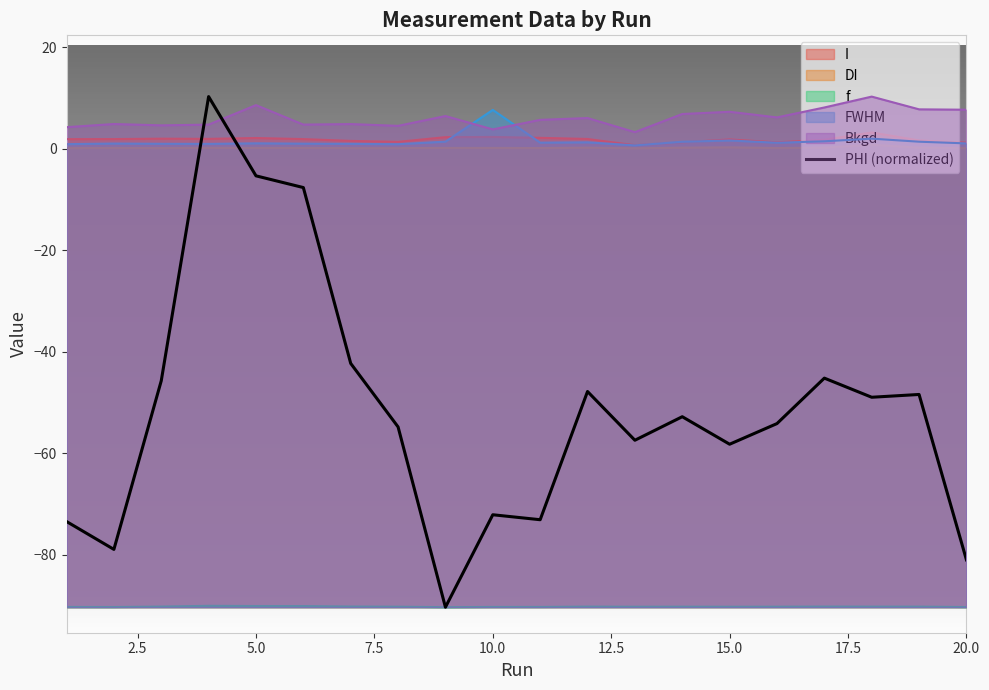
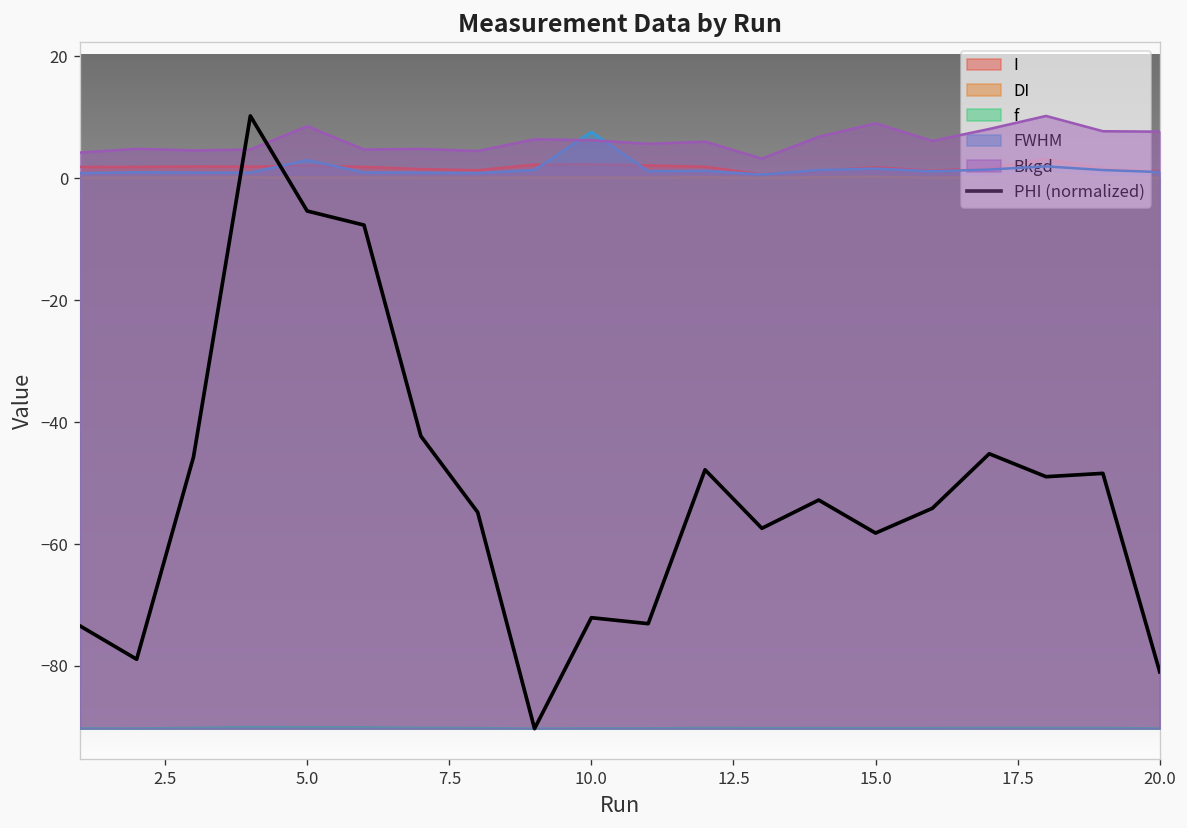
FWHM, 5.0: 1 -> 3
Bkgd, 10.0: 4 -> 6
Bkgd, 15.0: 7 -> 9
